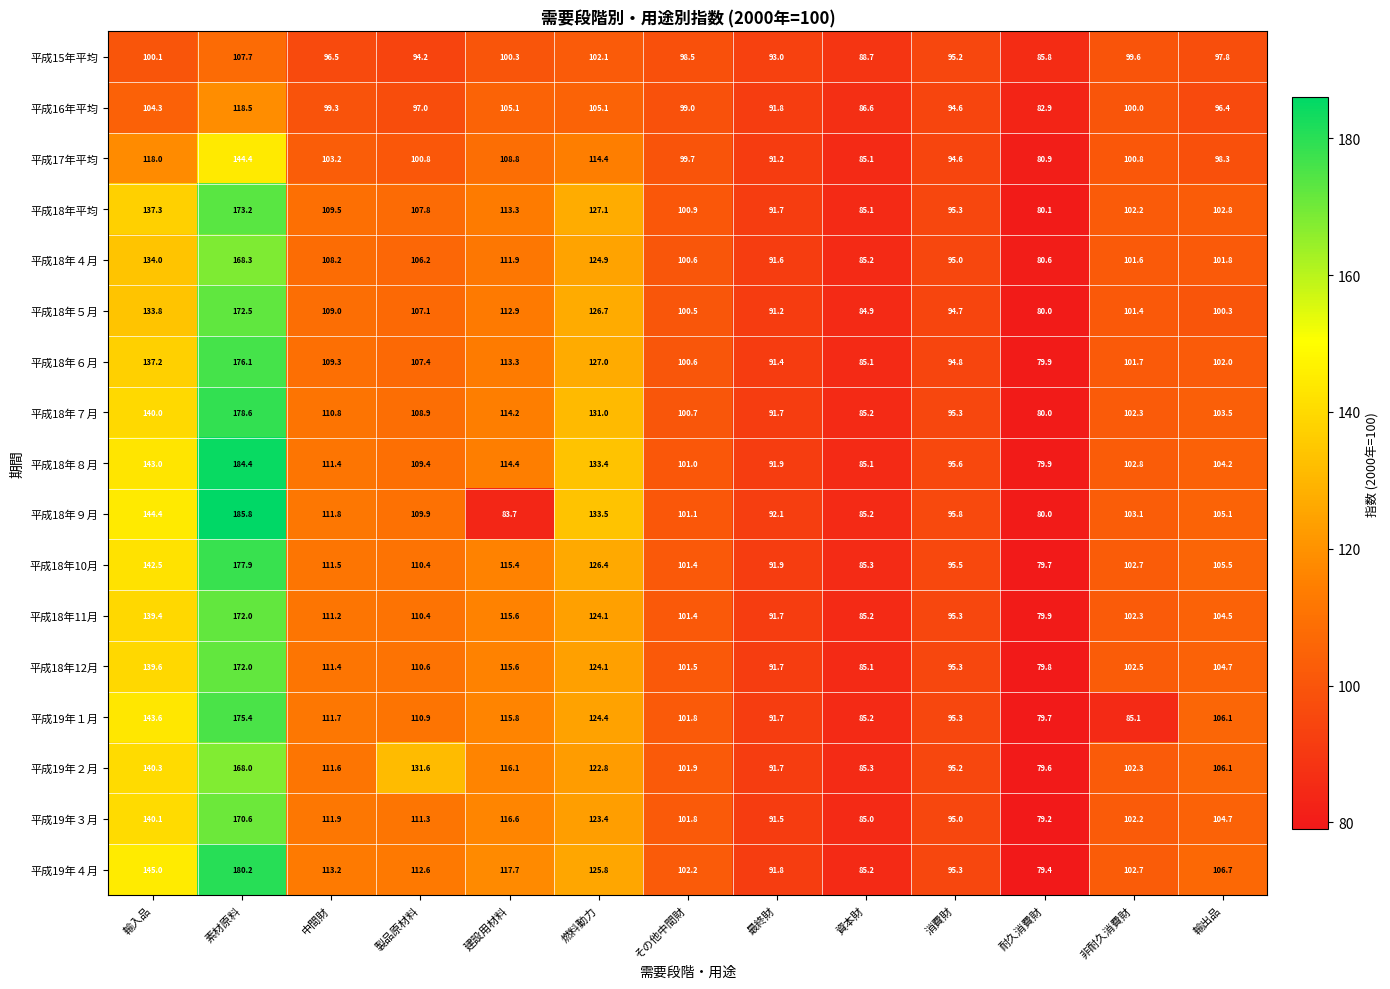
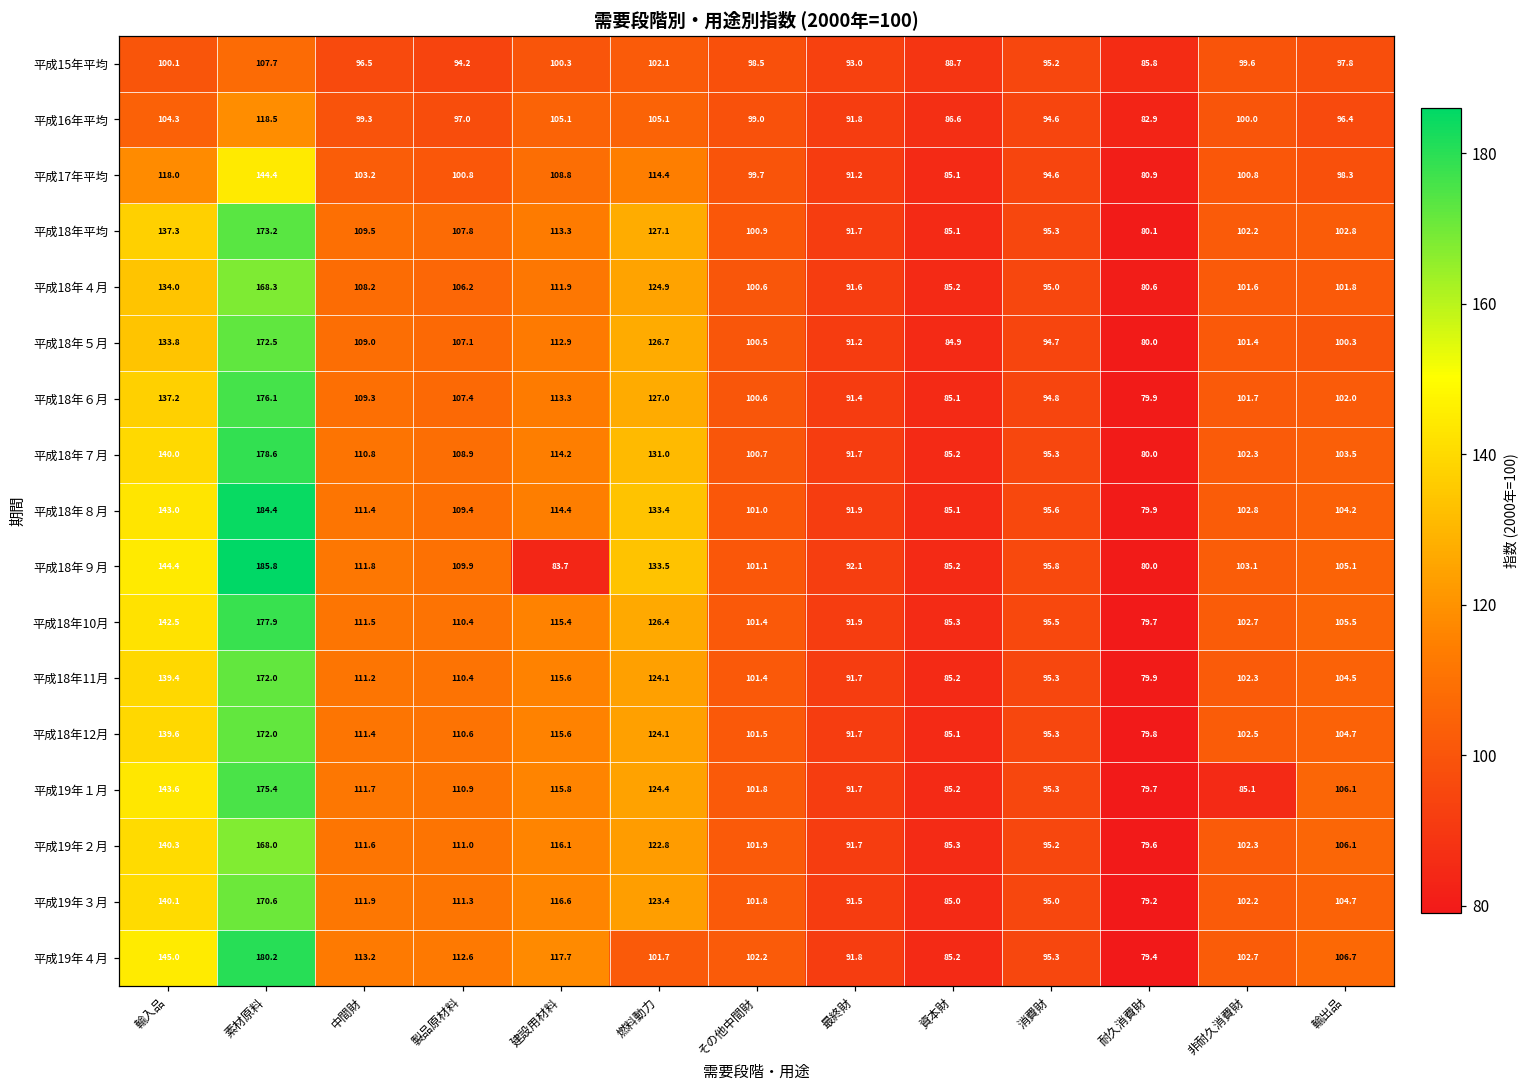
平成19年２月, 製品原材料: 131.6 -> 111.0
平成19年４月, 燃料動力: 125.8 -> 101.7
